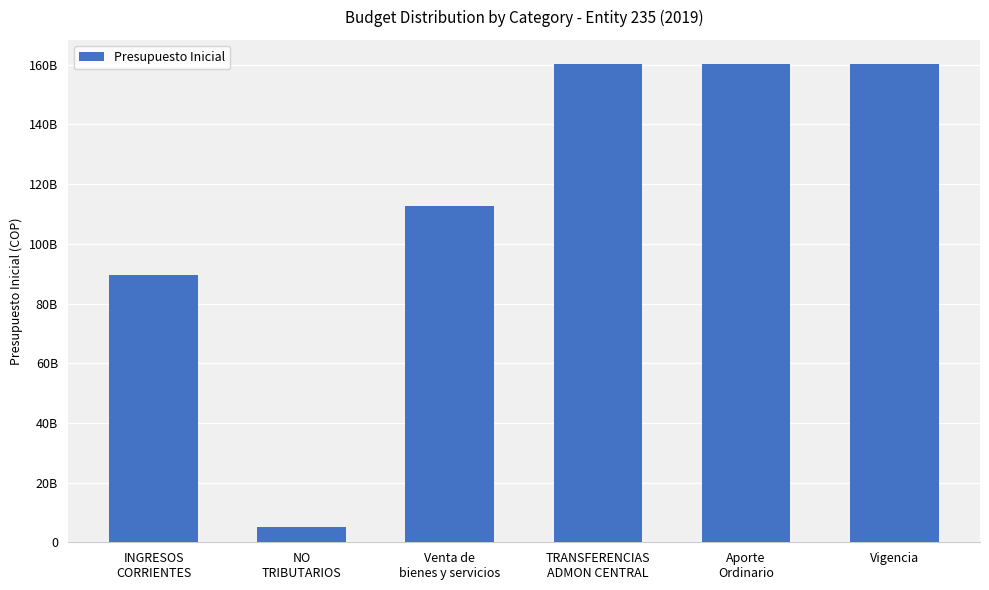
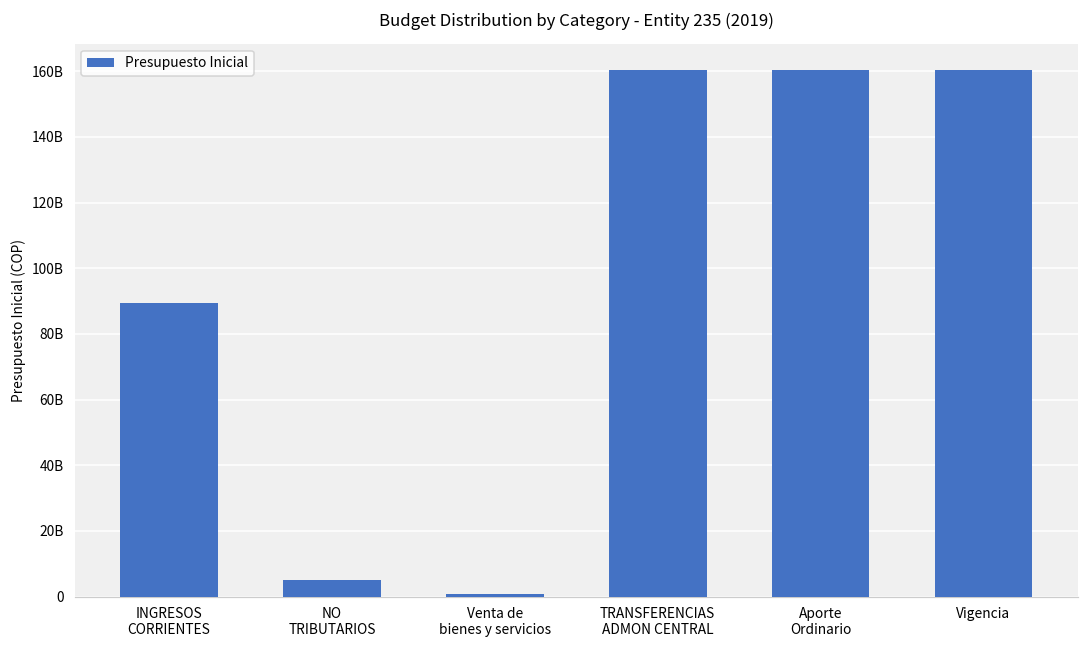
Venta de bienes y servicios: 113000000000 -> 1000000000
